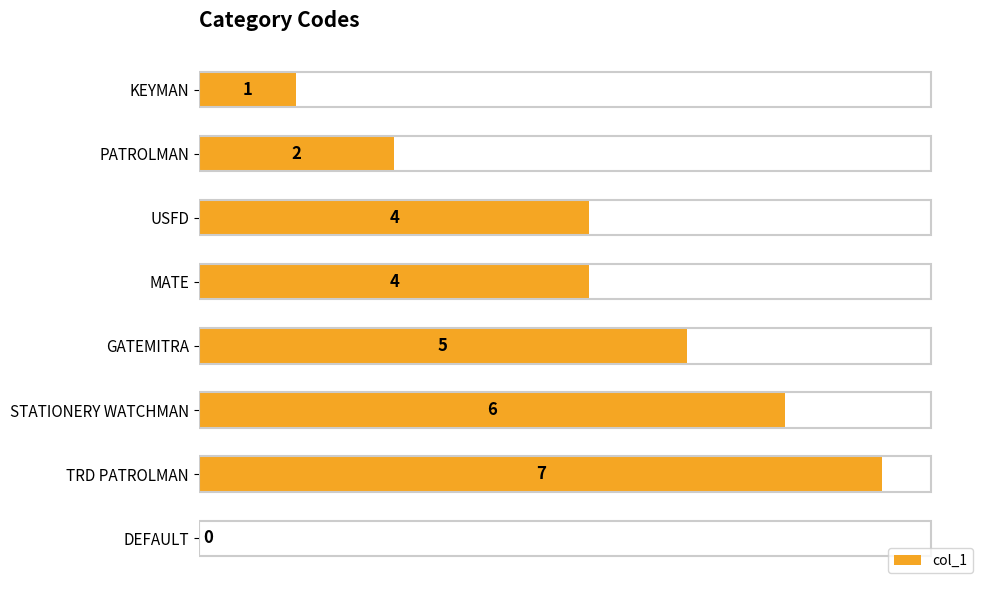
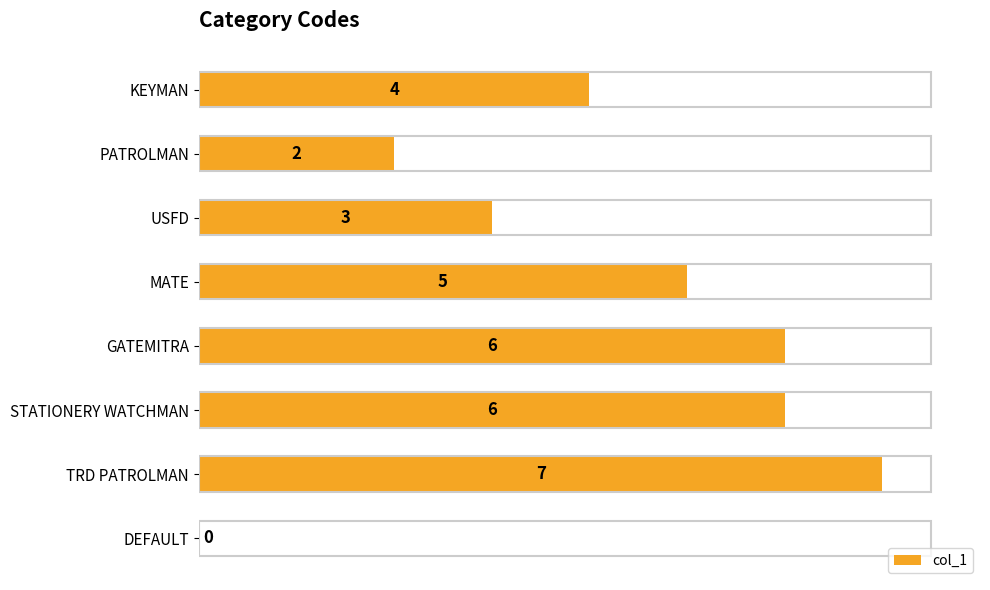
KEYMAN: 1 -> 4
USFD: 4 -> 3
MATE: 4 -> 5
GATEMITRA: 5 -> 6
